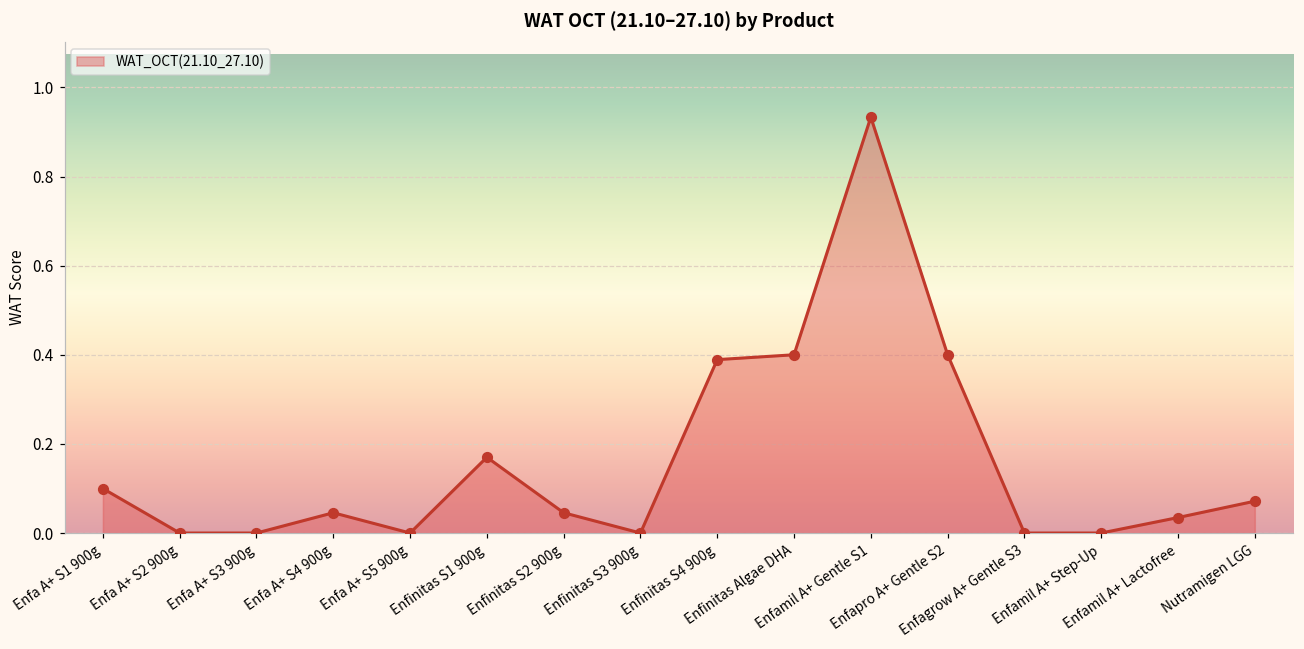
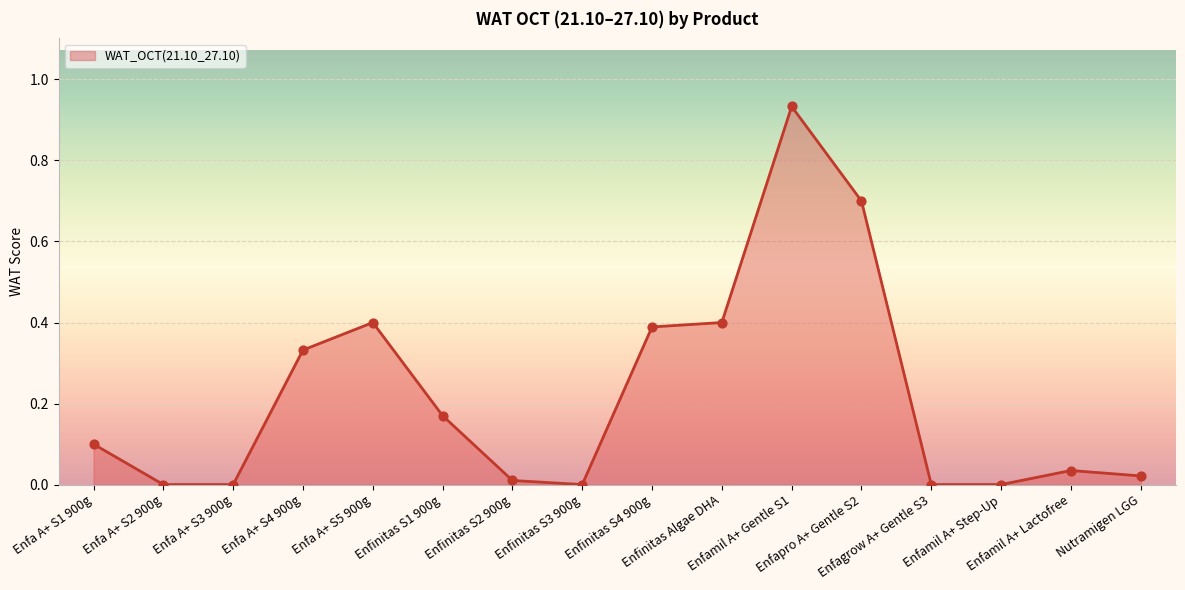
Enfa A+ S4 900g: 0.05 -> 0.33
Enfa A+ S5 900g: 0.0 -> 0.4
Enfinitas S2 900g: 0.05 -> 0.01
Enfapro A+ Gentle S2: 0.4 -> 0.7
Nutramigen LGG: 0.07 -> 0.02
